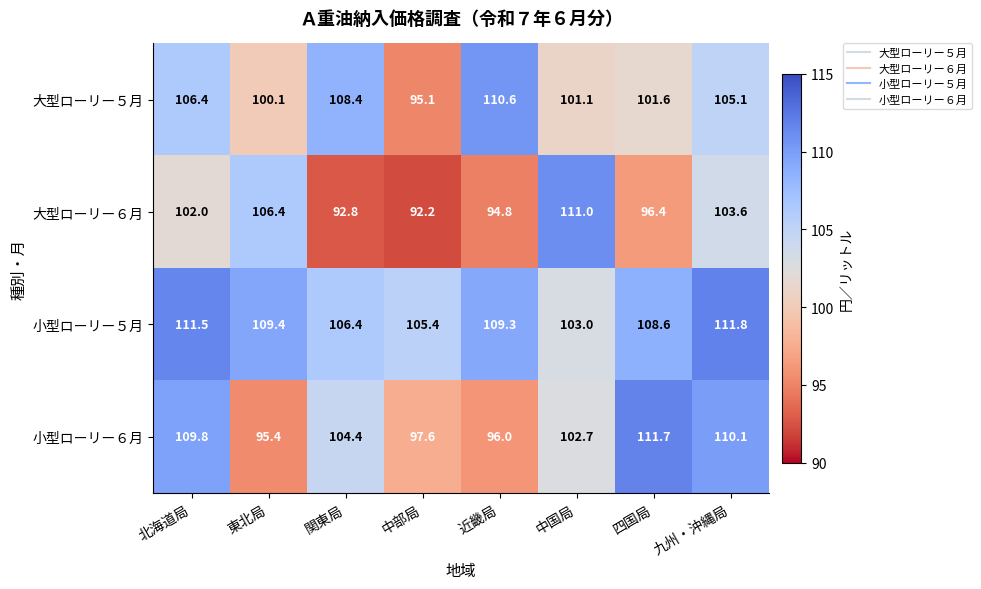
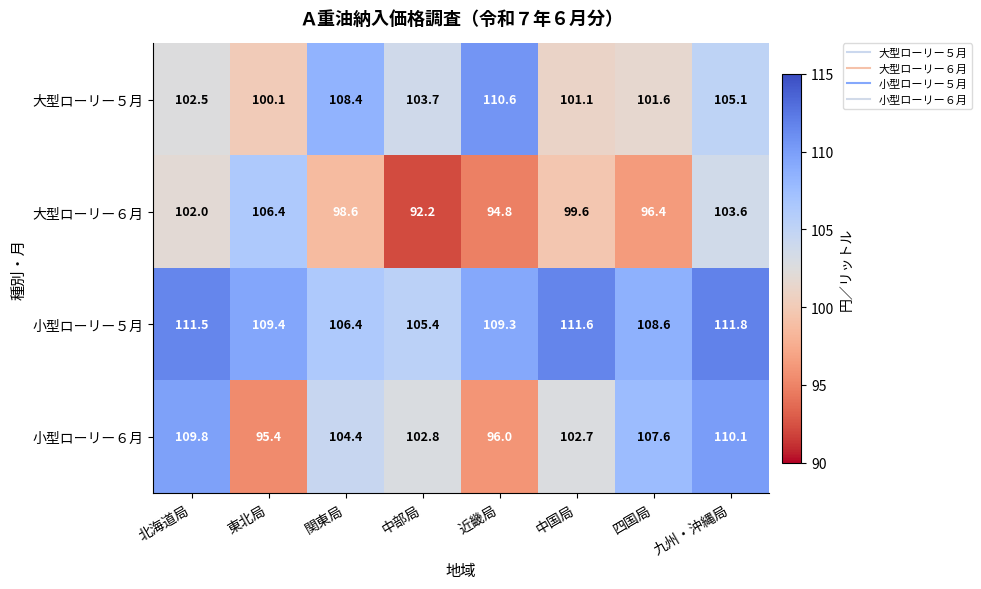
大型ローリー５月, 北海道局: 106.4 -> 102.5
大型ローリー５月, 中部局: 95.1 -> 103.7
大型ローリー６月, 関東局: 92.8 -> 98.6
大型ローリー６月, 中国局: 111.0 -> 99.6
小型ローリー５月, 中国局: 103.0 -> 111.6
小型ローリー６月, 中部局: 97.6 -> 102.8
小型ローリー６月, 四国局: 111.7 -> 107.6
